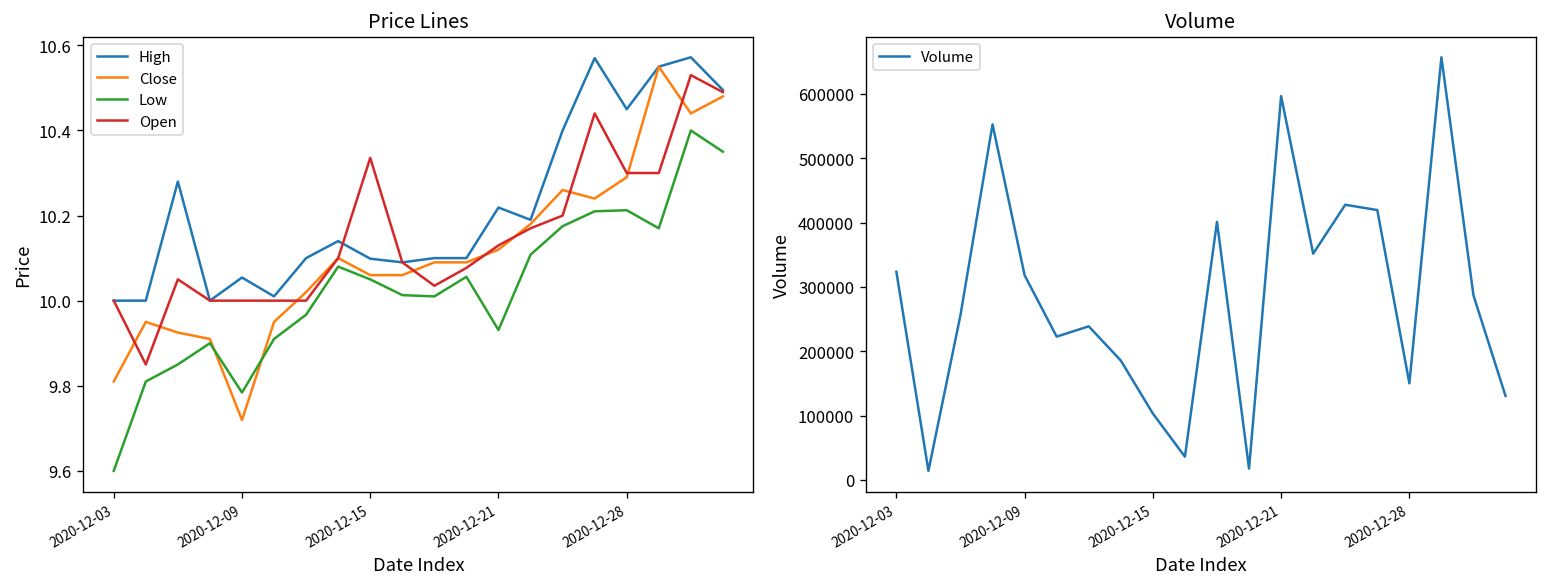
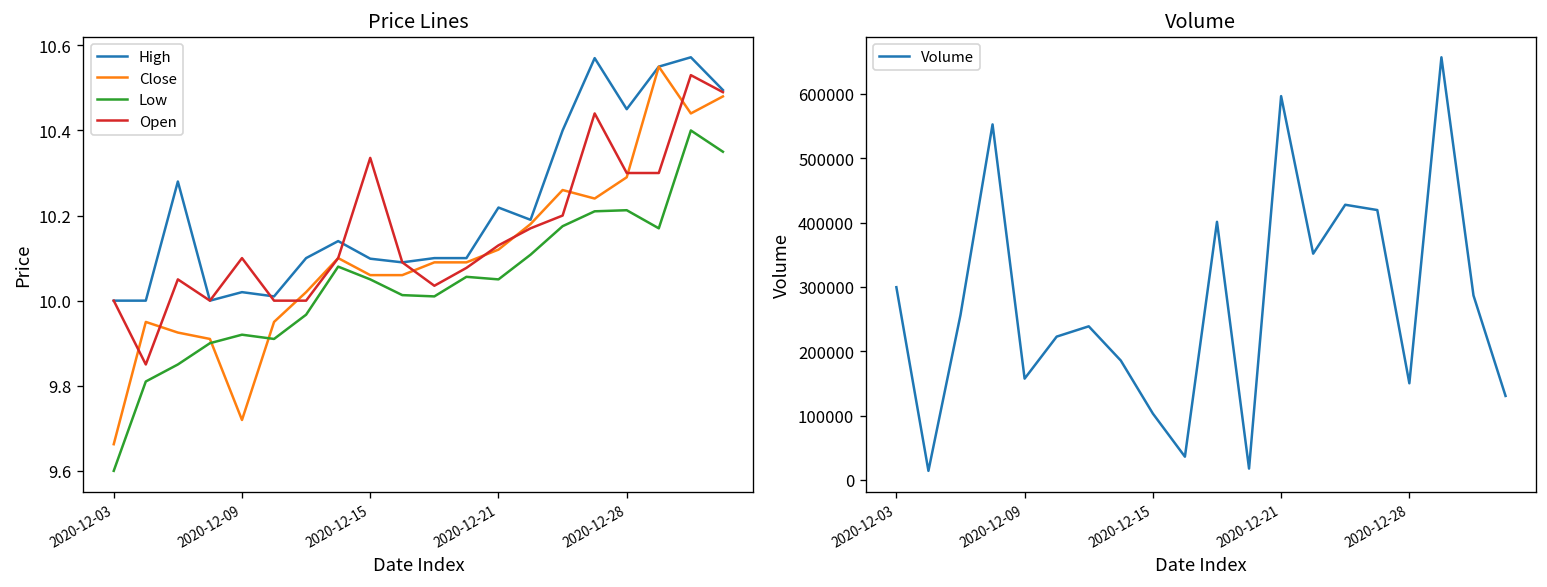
Price Lines, Close, 2020-12-03: 9.81 -> 9.66
Price Lines, High, 2020-12-09: 10.05 -> 10.02
Price Lines, Low, 2020-12-09: 9.78 -> 9.92
Price Lines, Open, 2020-12-09: 10.0 -> 10.1
Price Lines, Low, 2020-12-21: 9.93 -> 10.05
Volume, 2020-12-03: 320000 -> 300000
Volume, 2020-12-09: 320000 -> 160000
